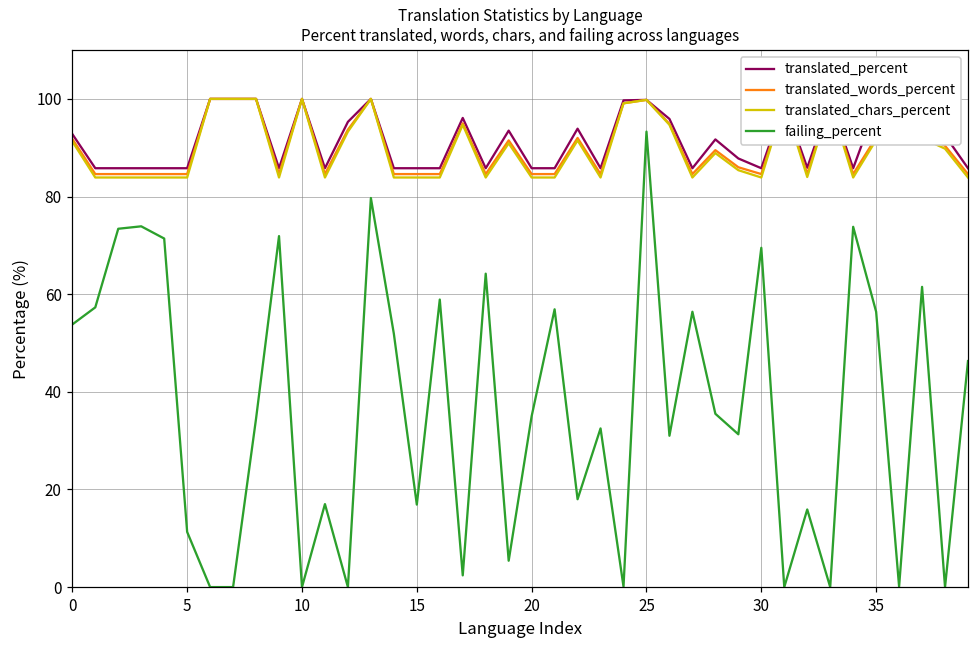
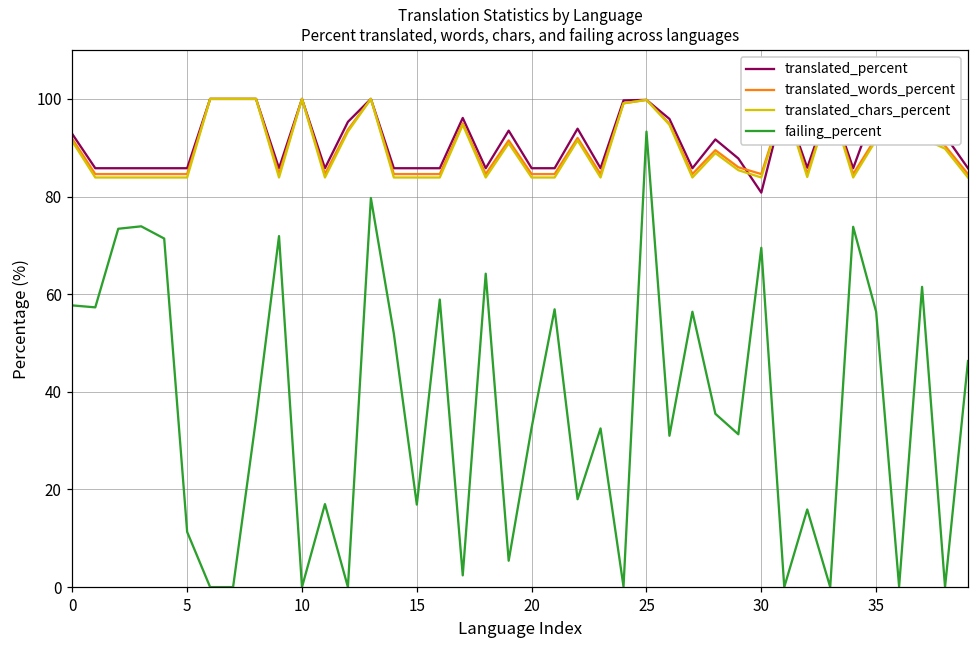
failing_percent, 0: 54 -> 58
failing_percent, 20: 35 -> 33
translated_percent, 30: 86 -> 81
